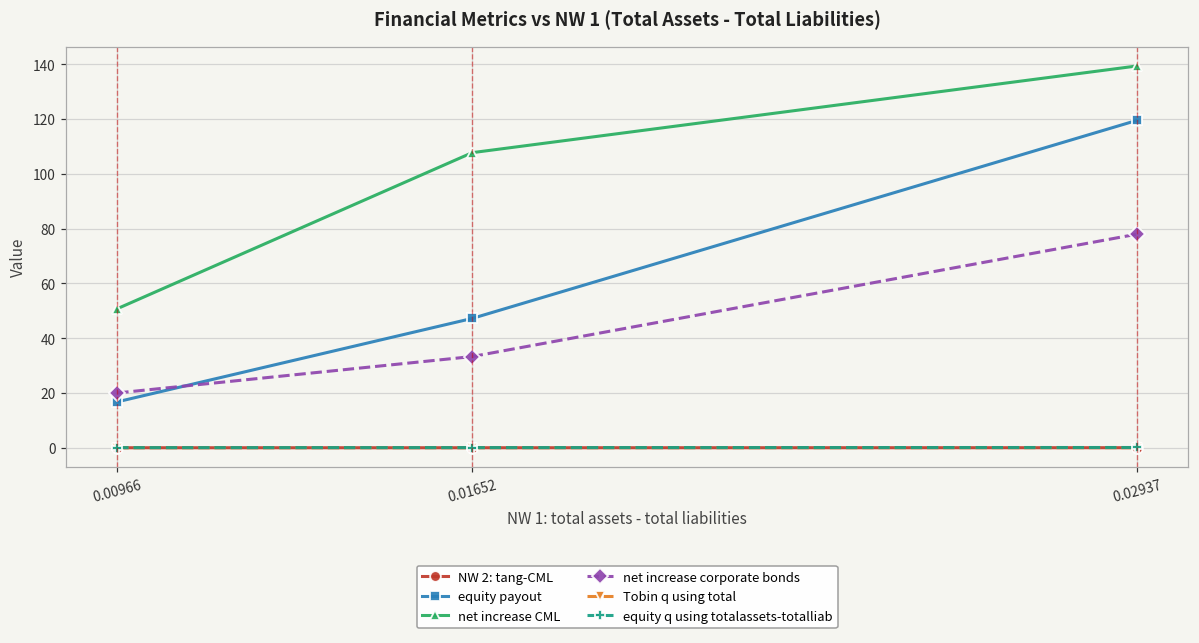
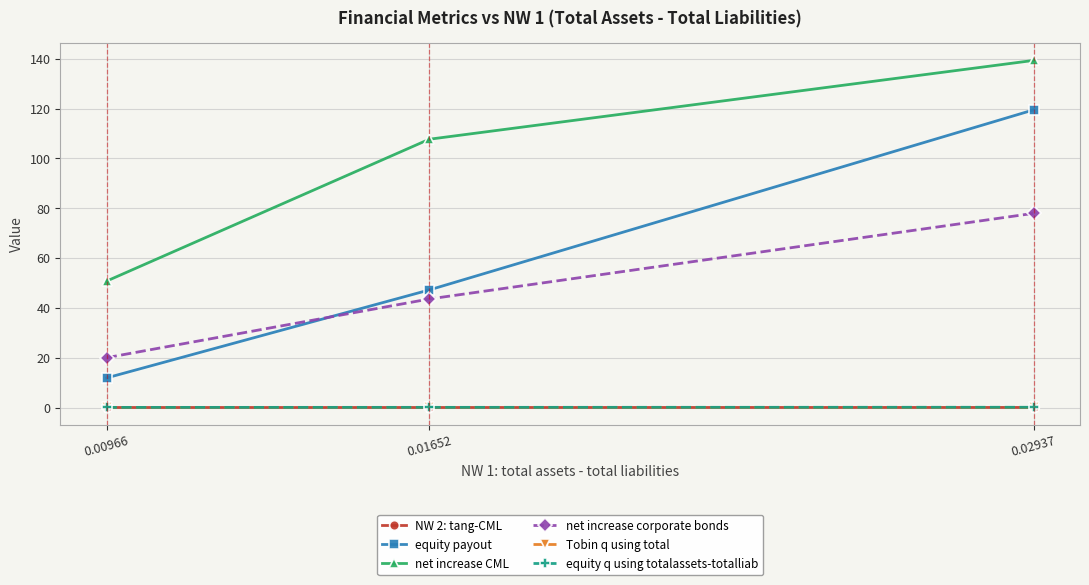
equity payout, 0.00966: 17 -> 12
net increase corporate bonds, 0.01652: 33 -> 44
